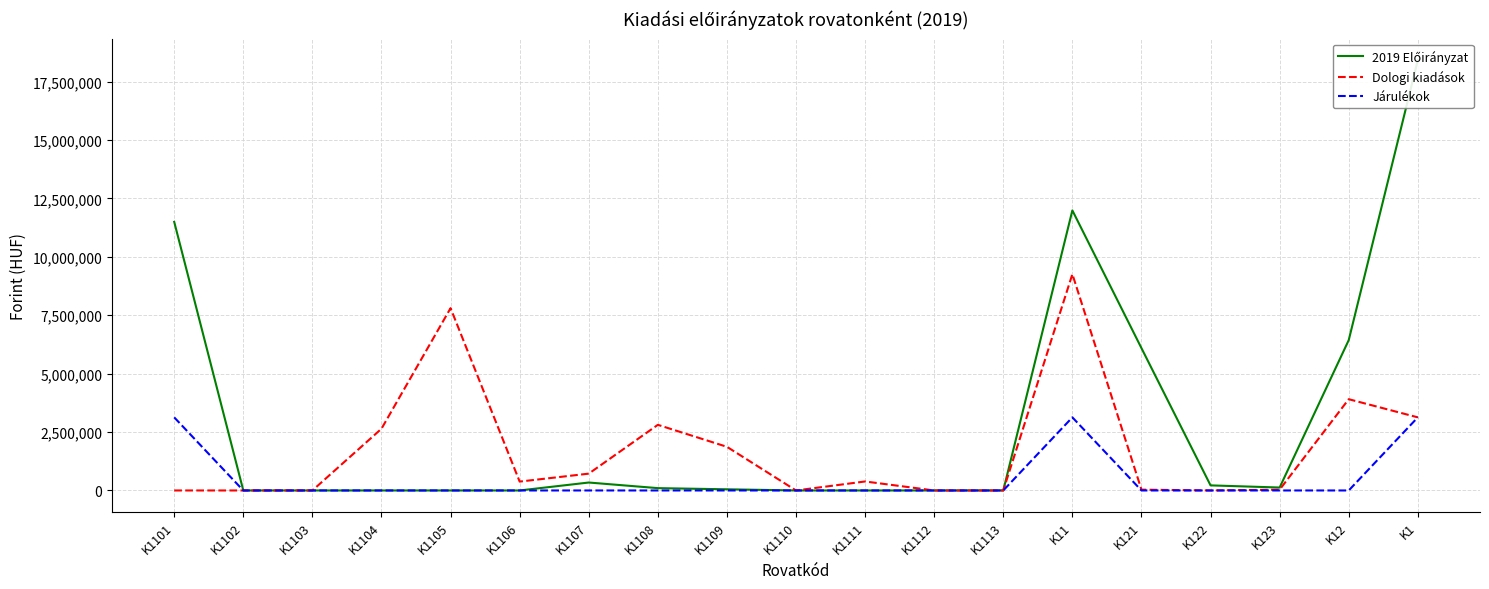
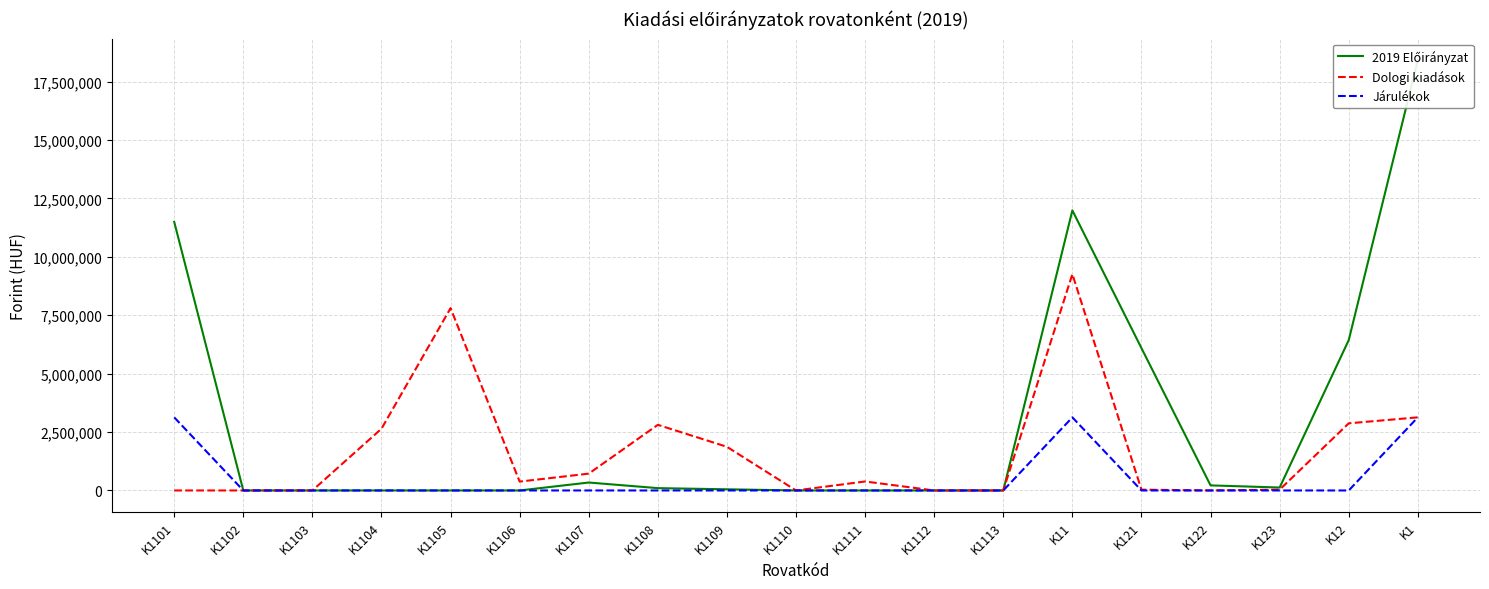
Dologi kiadások, K12: 3,900,000 -> 2,900,000
